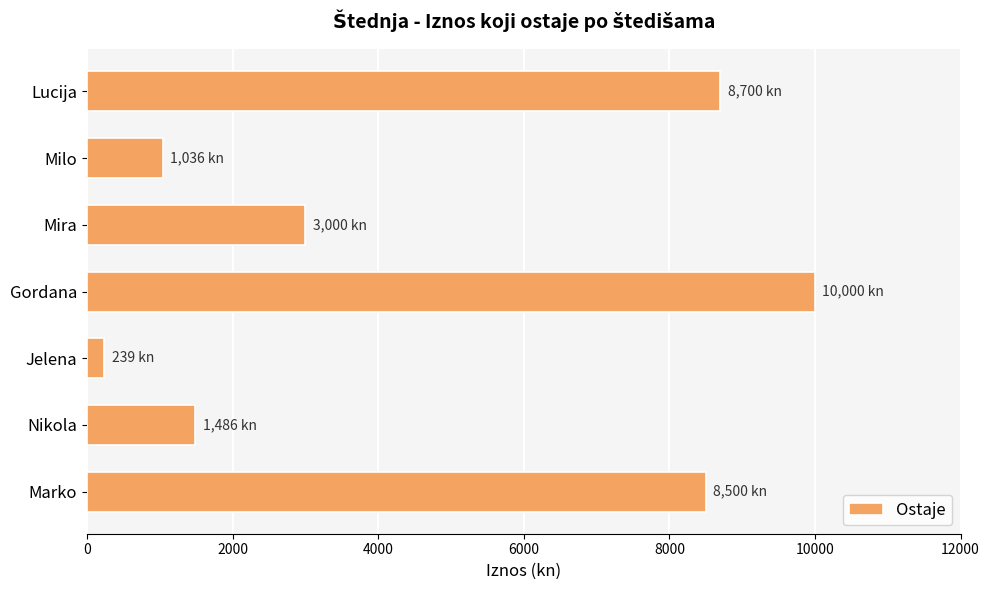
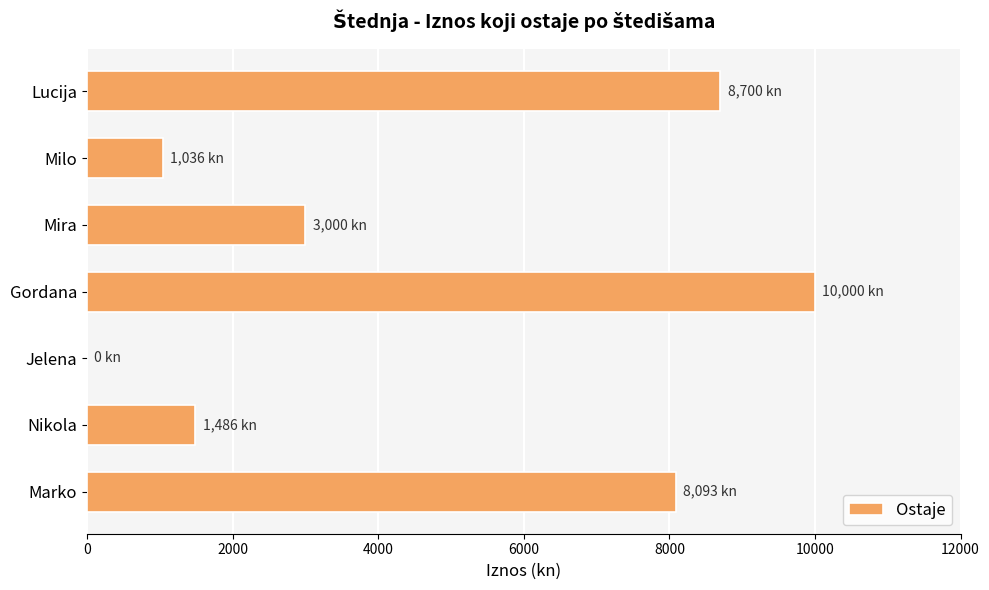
Jelena: 239 -> 0
Marko: 8,500 -> 8,093
